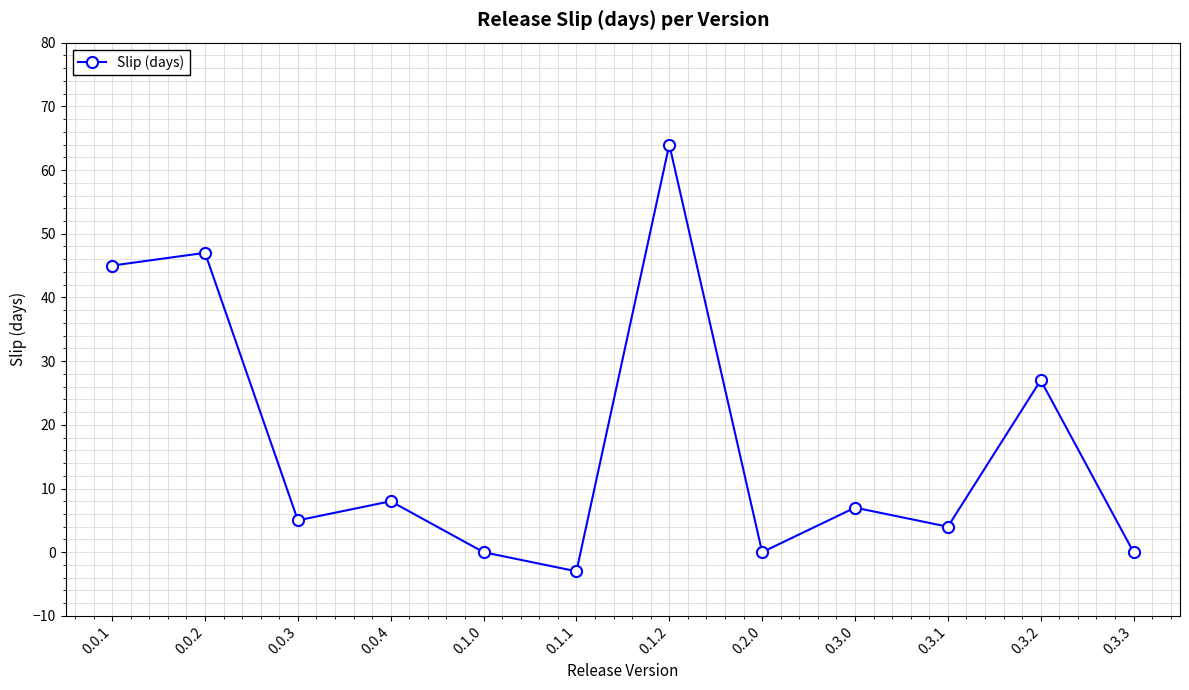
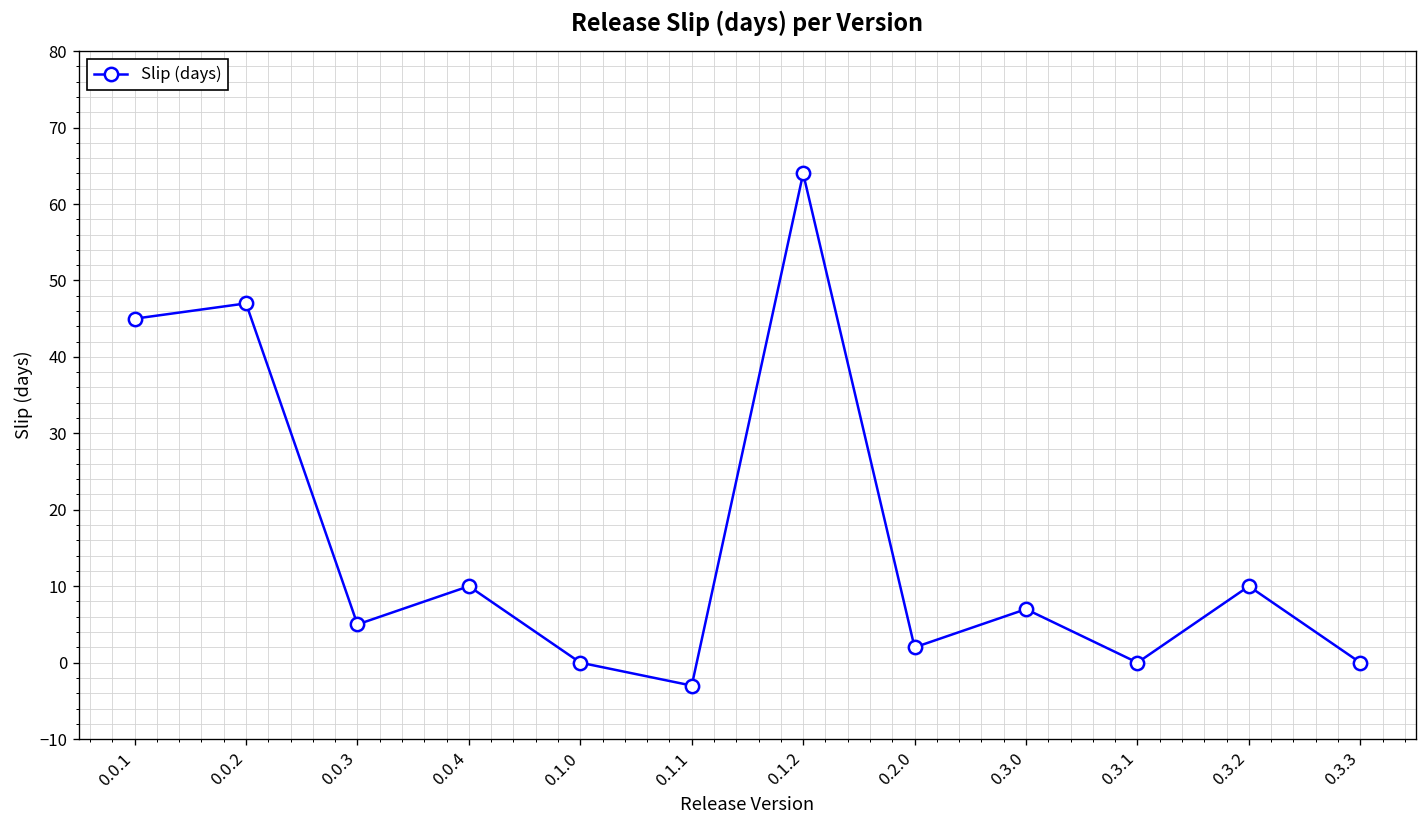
0.0.4: 8 -> 10
0.2.0: 0 -> 2
0.3.1: 4 -> 0
0.3.2: 27 -> 10
